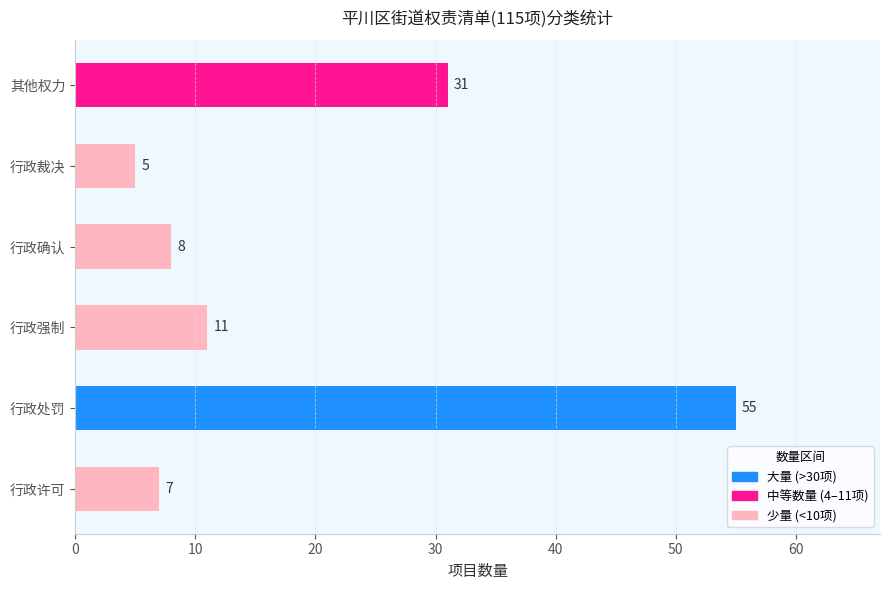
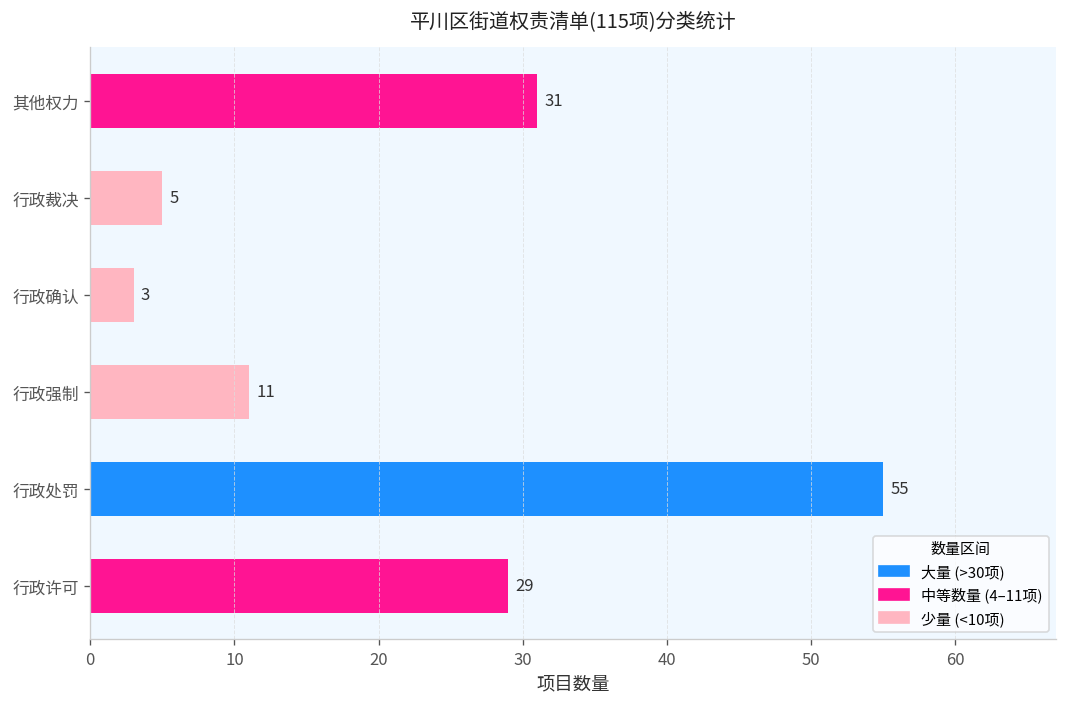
行政确认: 8 -> 3
行政许可: 7 -> 29
